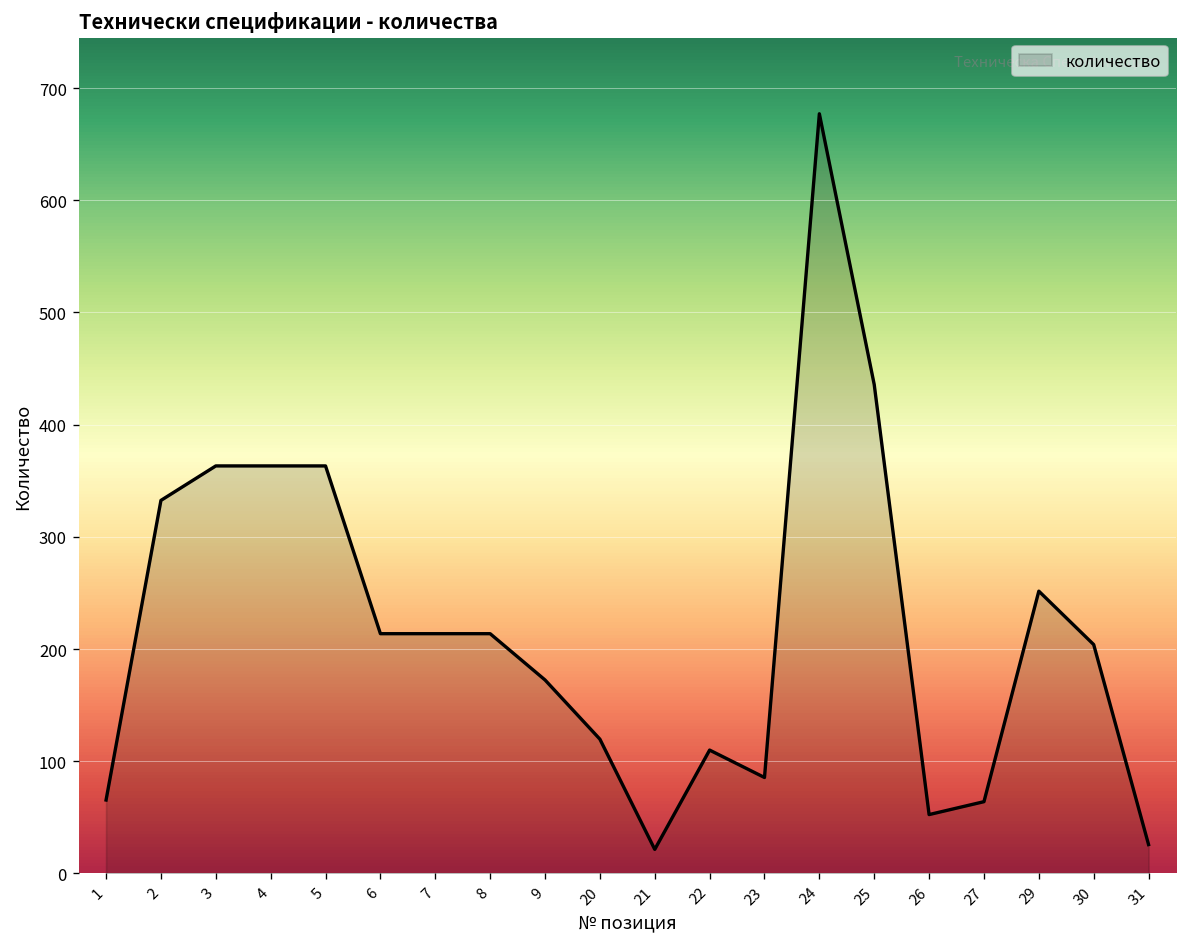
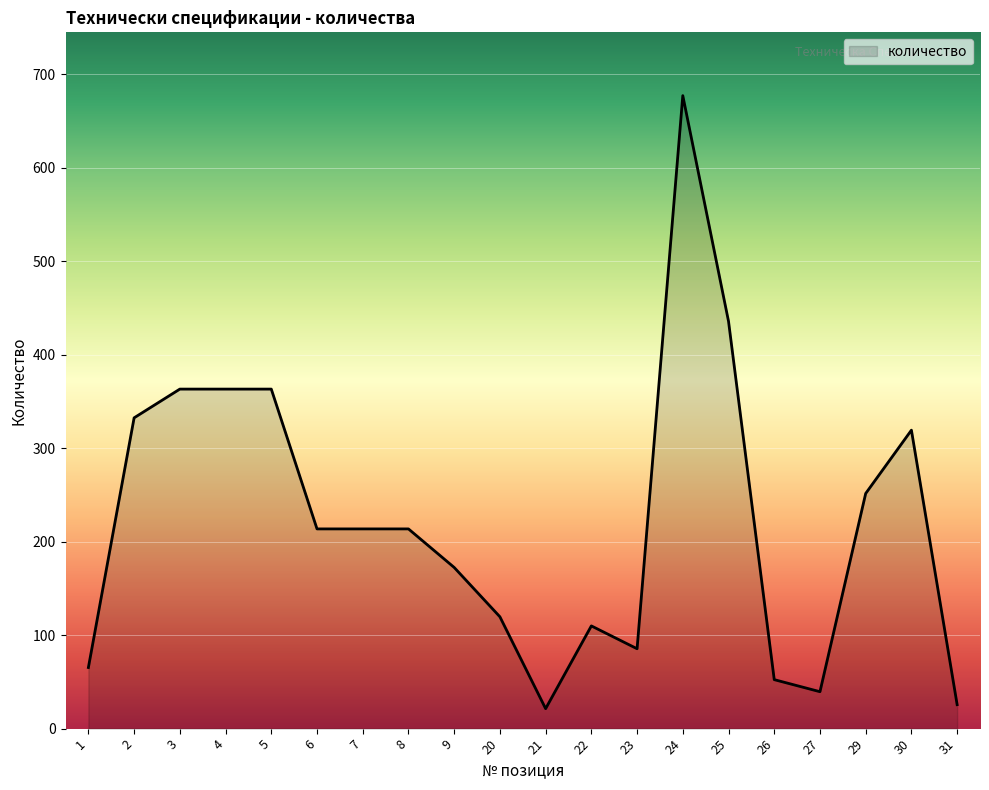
27: 60 -> 40
30: 200 -> 320
